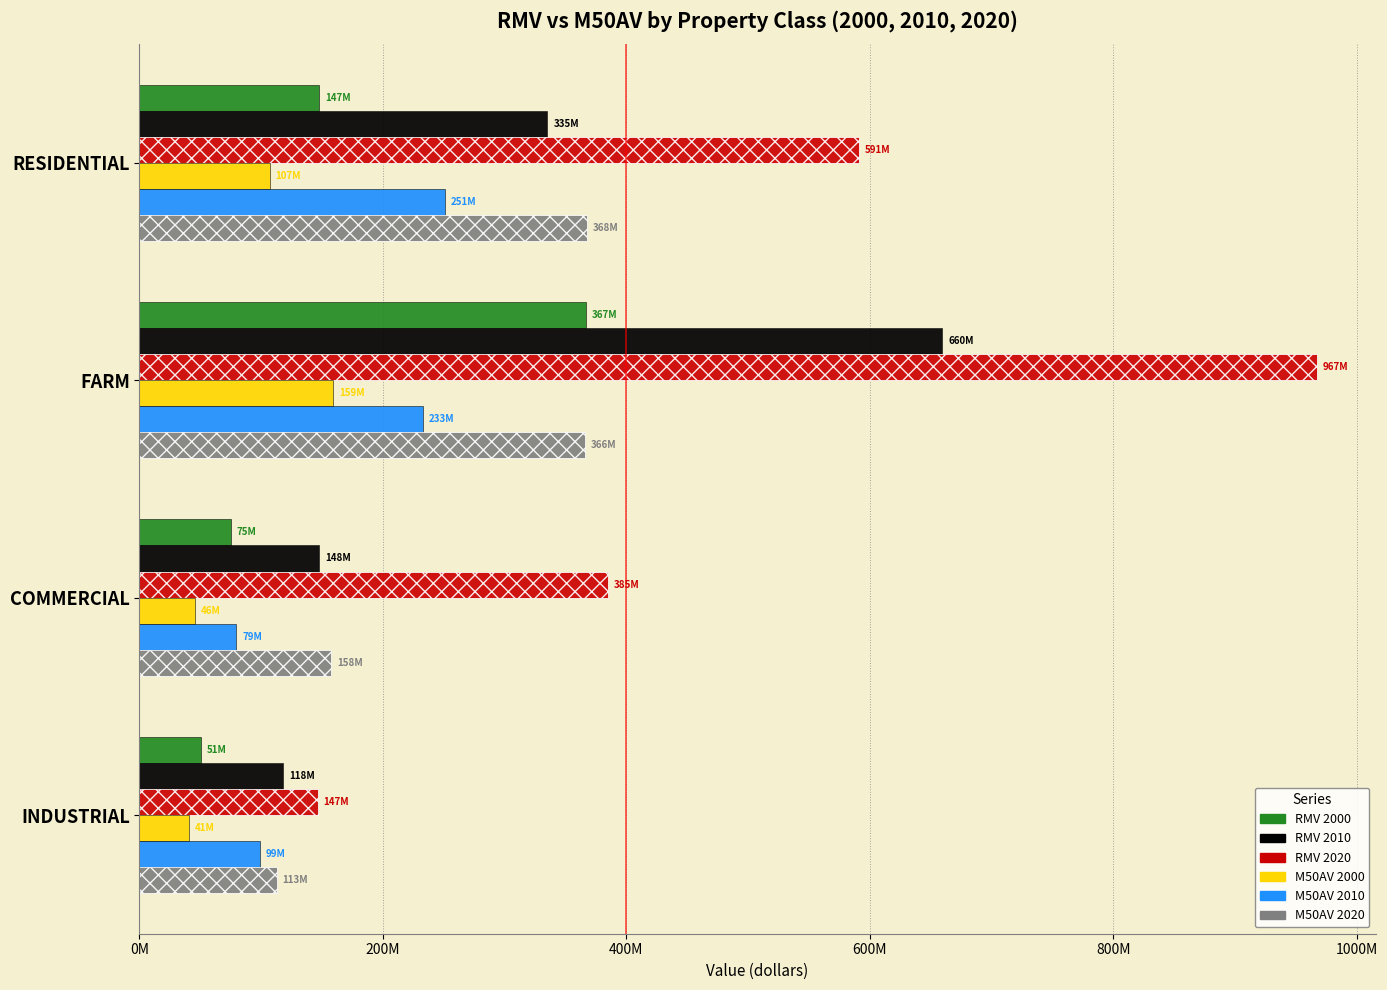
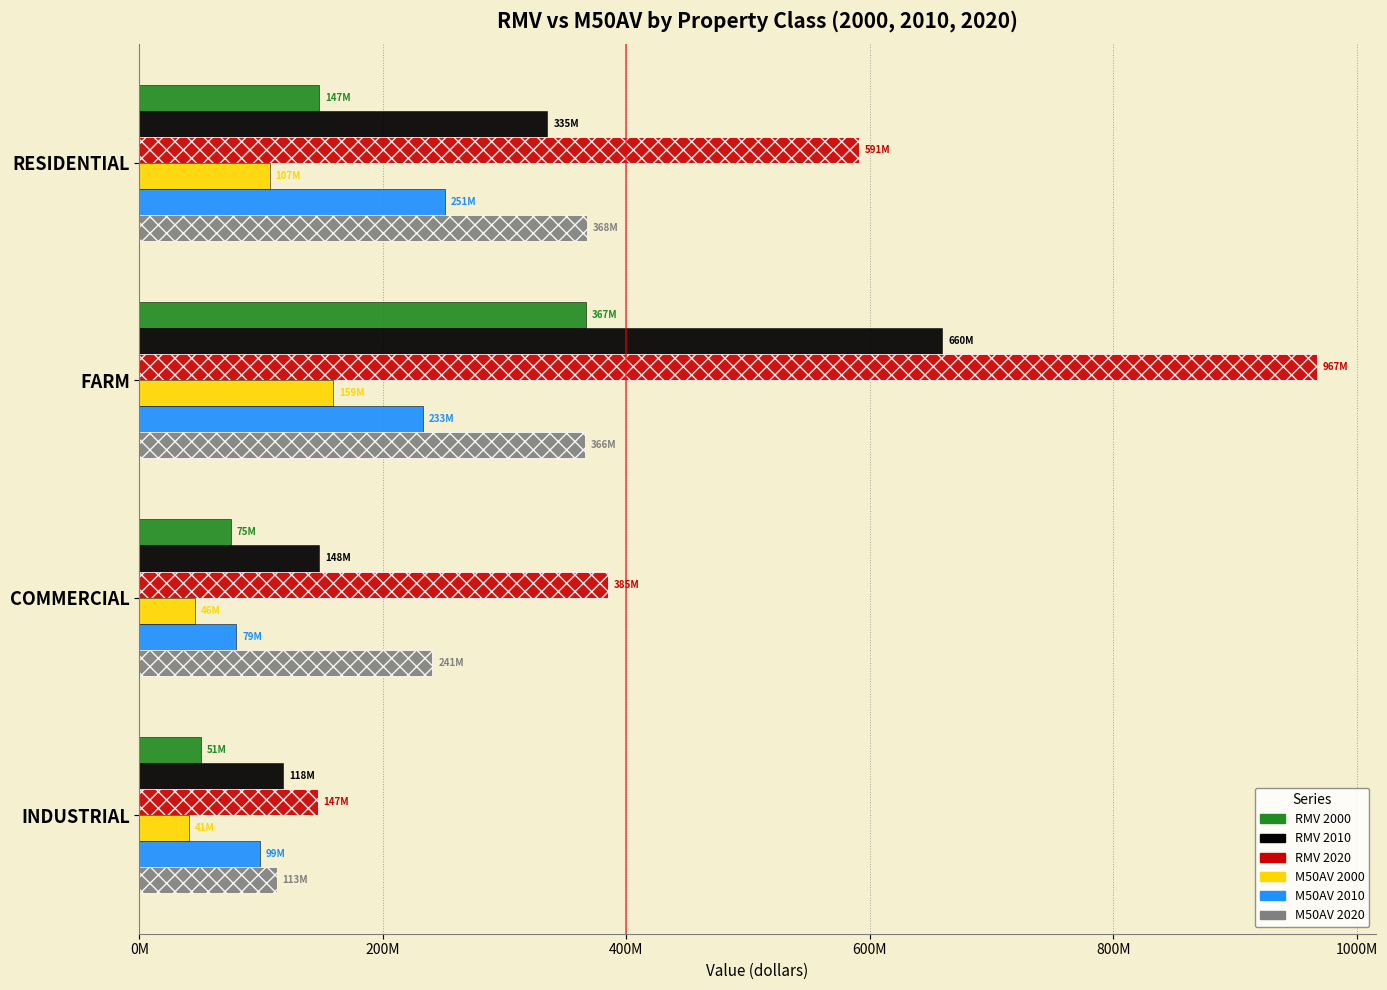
M50AV 2020, COMMERCIAL: 158M -> 241M
